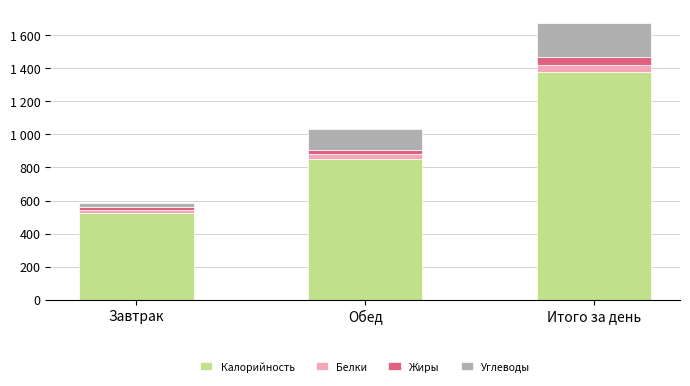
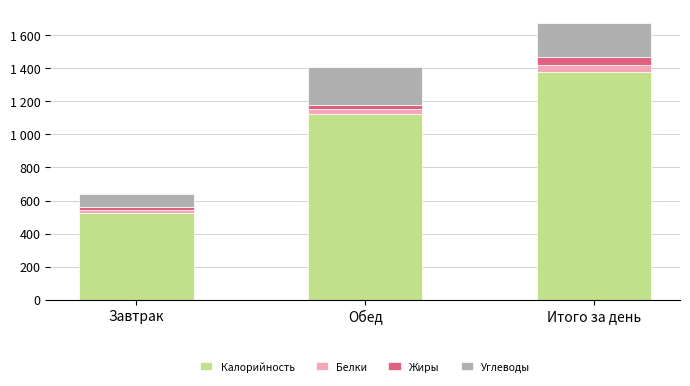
Углеводы, Завтрак: 30 -> 80
Калорийность, Обед: 850 -> 1130
Углеводы, Обед: 130 -> 230
